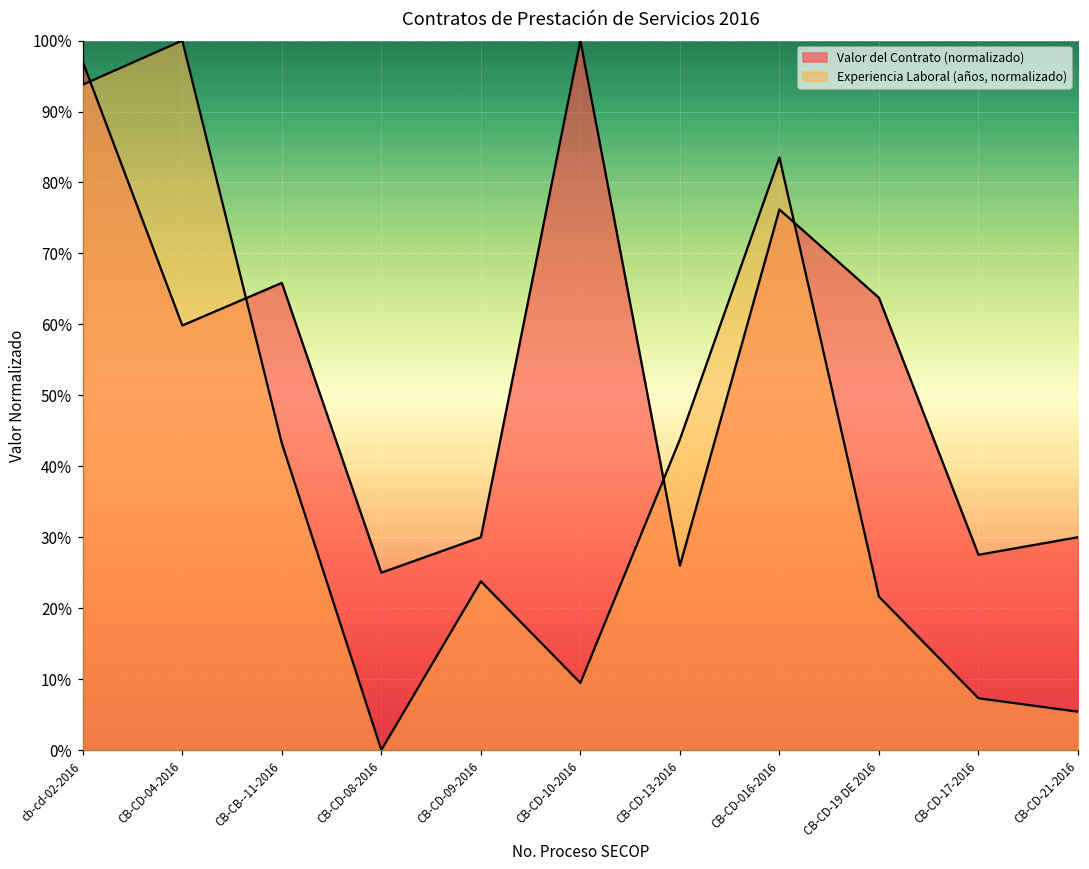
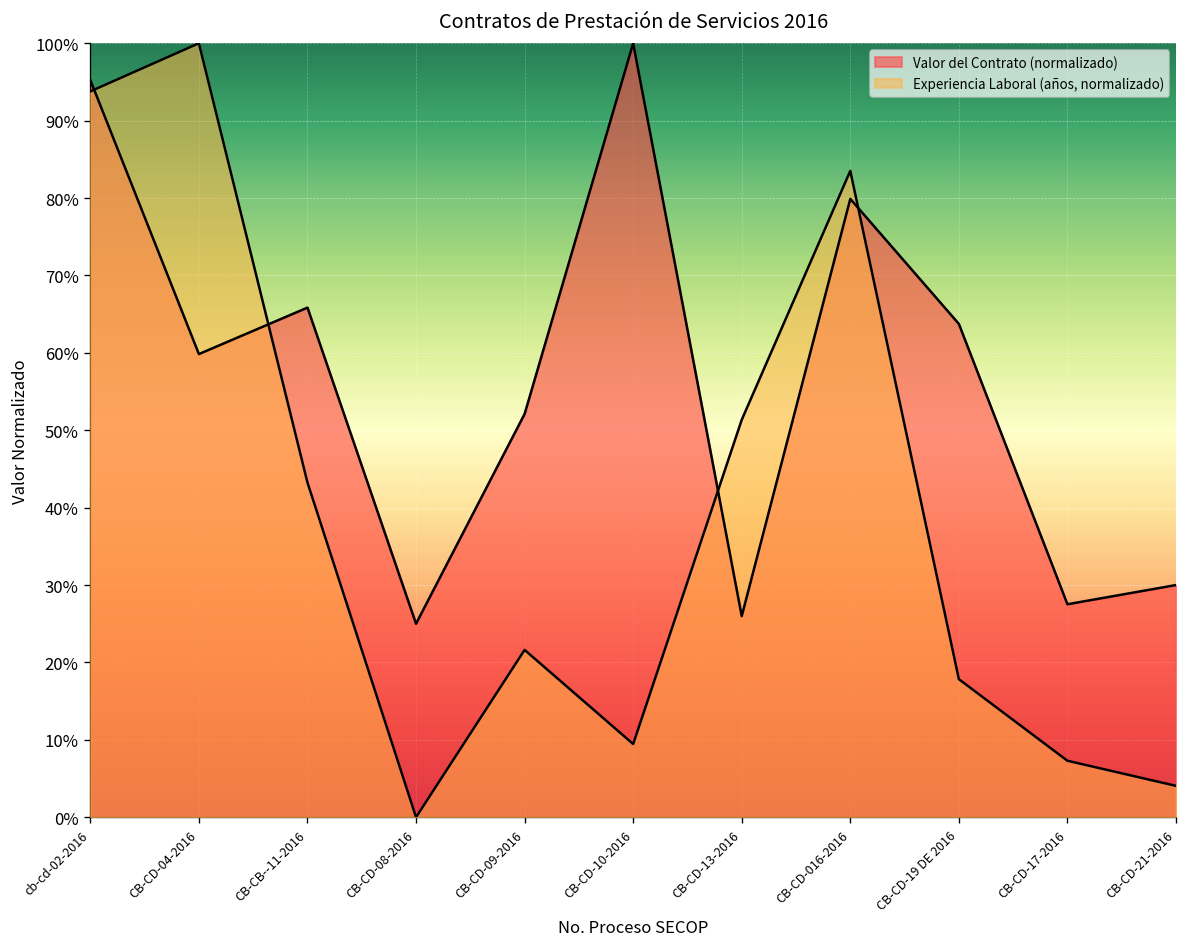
Valor del Contrato (normalizado), cb-cd-02-2016: 97% -> 95%
Valor del Contrato (normalizado), CB-CD-09-2016: 30% -> 52%
Experiencia Laboral (años, normalizado), CB-CD-09-2016: 24% -> 22%
Experiencia Laboral (años, normalizado), CB-CD-13-2016: 44% -> 51%
Valor del Contrato (normalizado), CB-CD-016-2016: 76% -> 80%
Experiencia Laboral (años, normalizado), CB-CD-19 DE 2016: 22% -> 18%
Experiencia Laboral (años, normalizado), CB-CD-21-2016: 5% -> 4%
